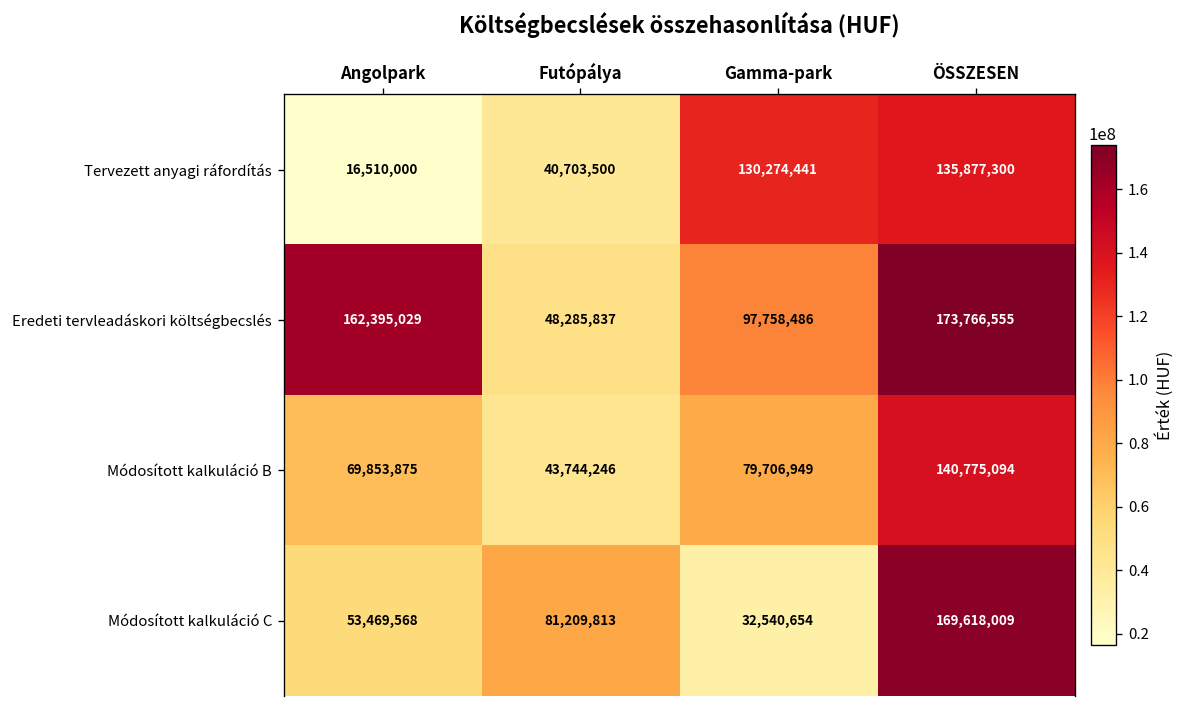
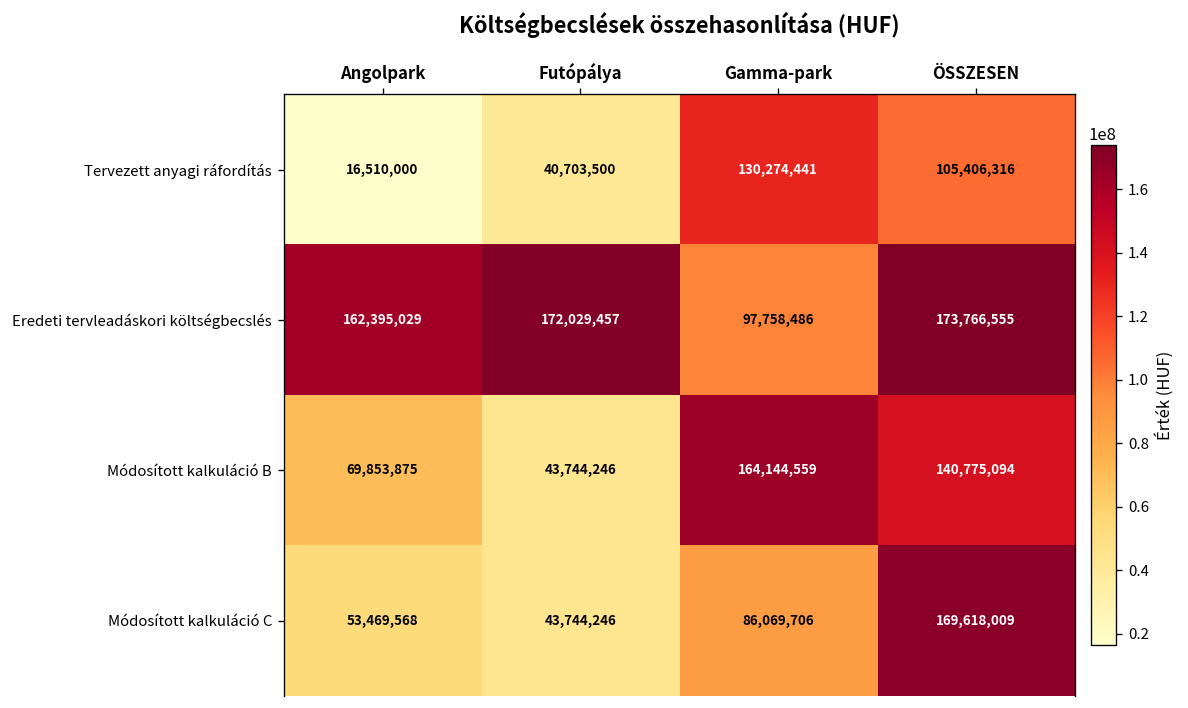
Tervezett anyagi ráfordítás, ÖSSZESEN: 135,877,300 -> 105,406,316
Eredeti tervleadáskori költségbecslés, Futópálya: 48,285,837 -> 172,029,457
Módosított kalkuláció B, Gamma-park: 79,706,949 -> 164,144,559
Módosított kalkuláció C, Futópálya: 81,209,813 -> 43,744,246
Módosított kalkuláció C, Gamma-park: 32,540,654 -> 86,069,706
